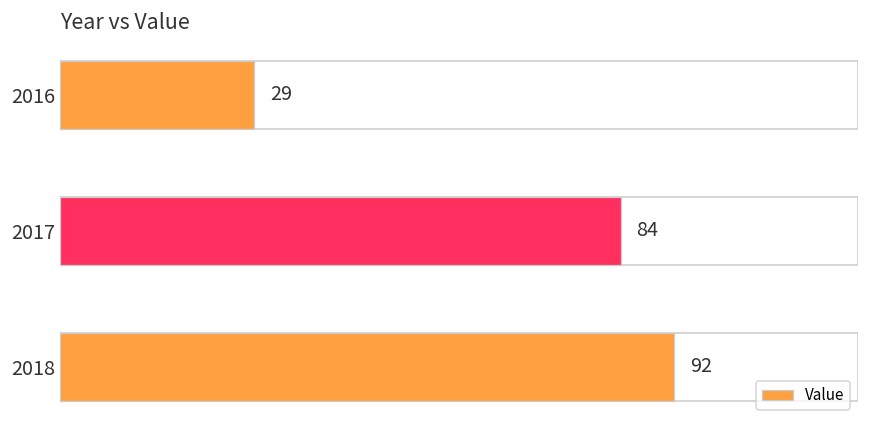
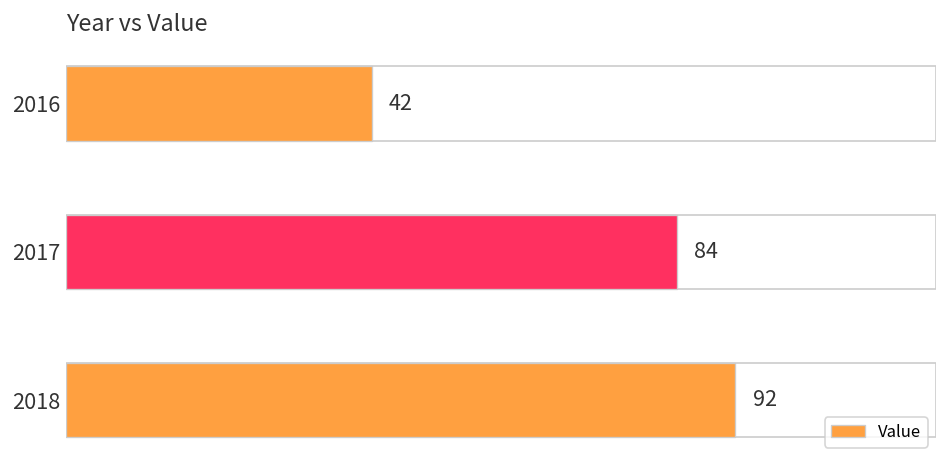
2016: 29 -> 42
